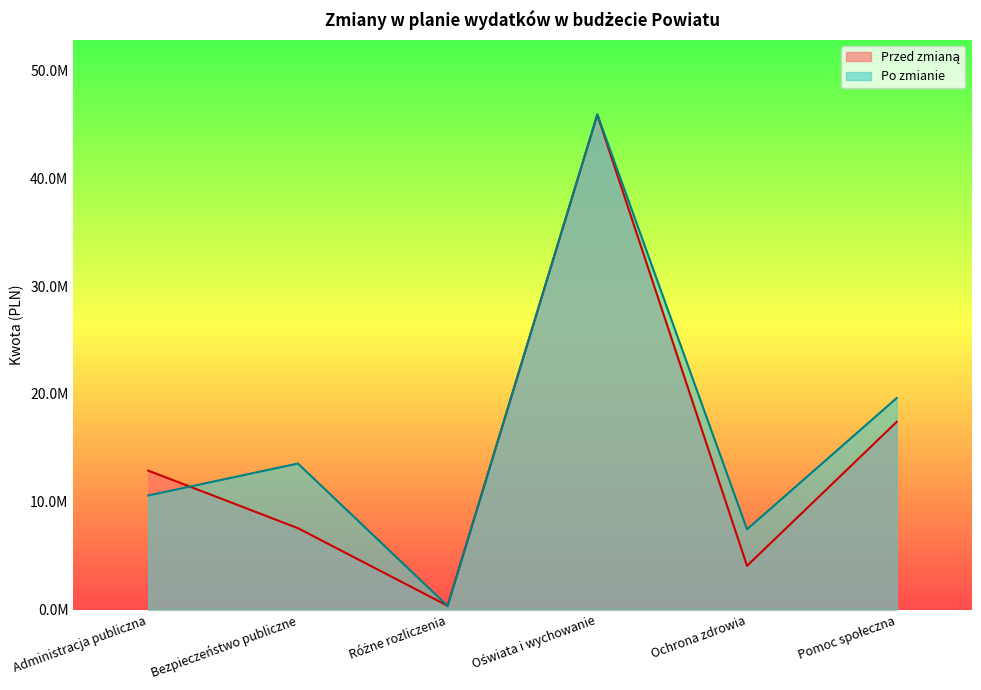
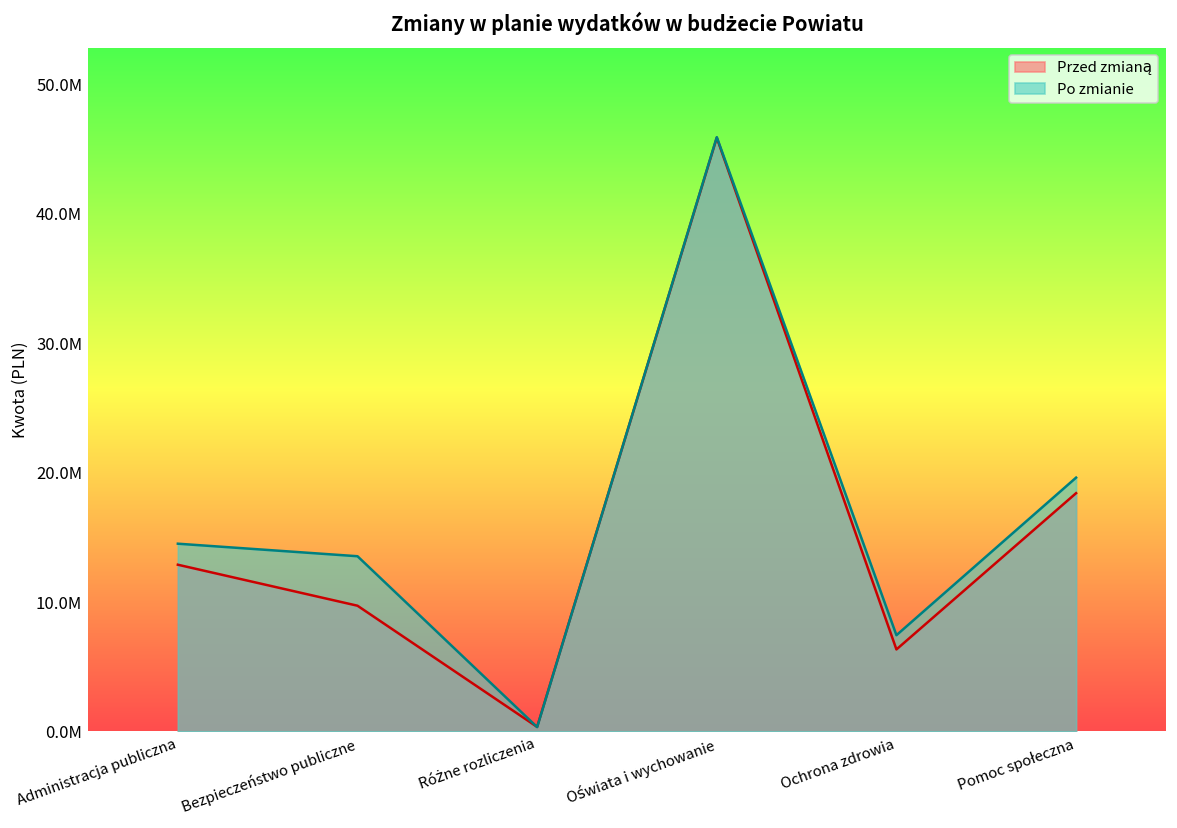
Po zmianie, Administracja publiczna: 10600000 -> 14500000
Przed zmianą, Bezpieczeństwo publiczne: 7500000 -> 9700000
Przed zmianą, Ochrona zdrowia: 4100000 -> 6300000
Przed zmianą, Pomoc społeczna: 17400000 -> 18400000
